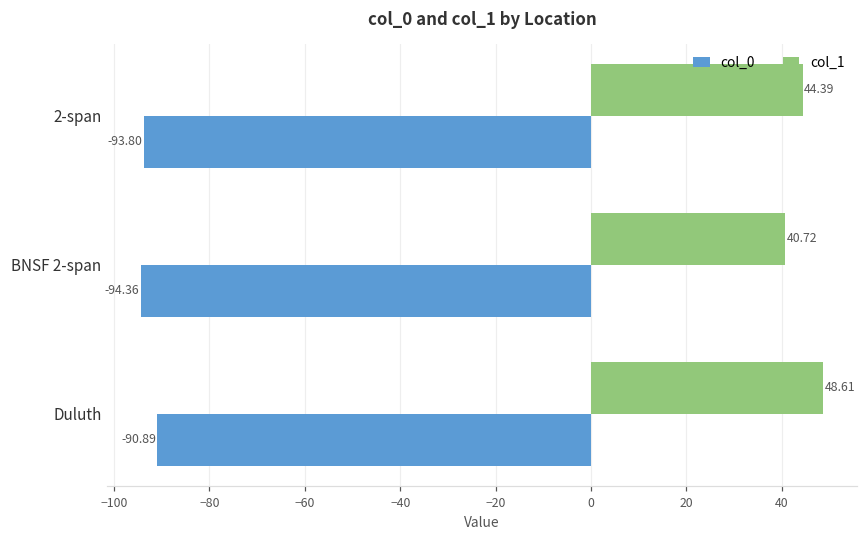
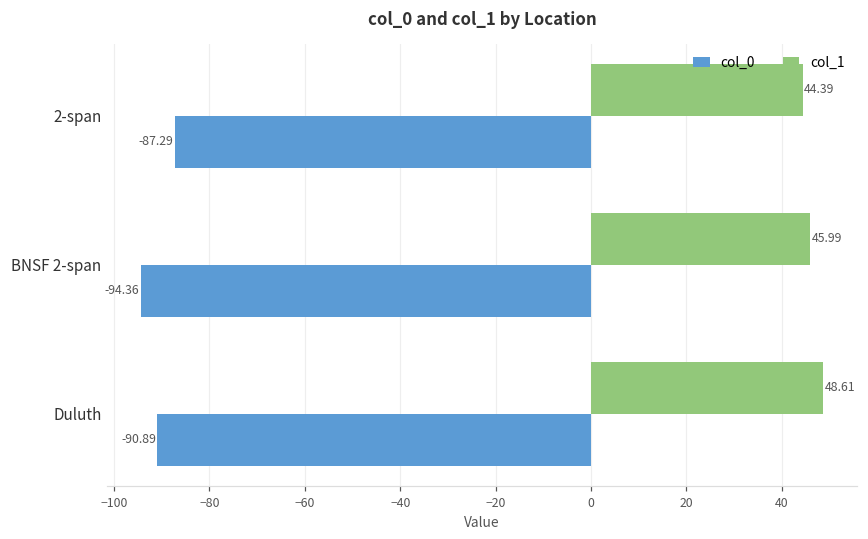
col_0, 2-span: -93.80 -> -87.29
col_1, BNSF 2-span: 40.72 -> 45.99
